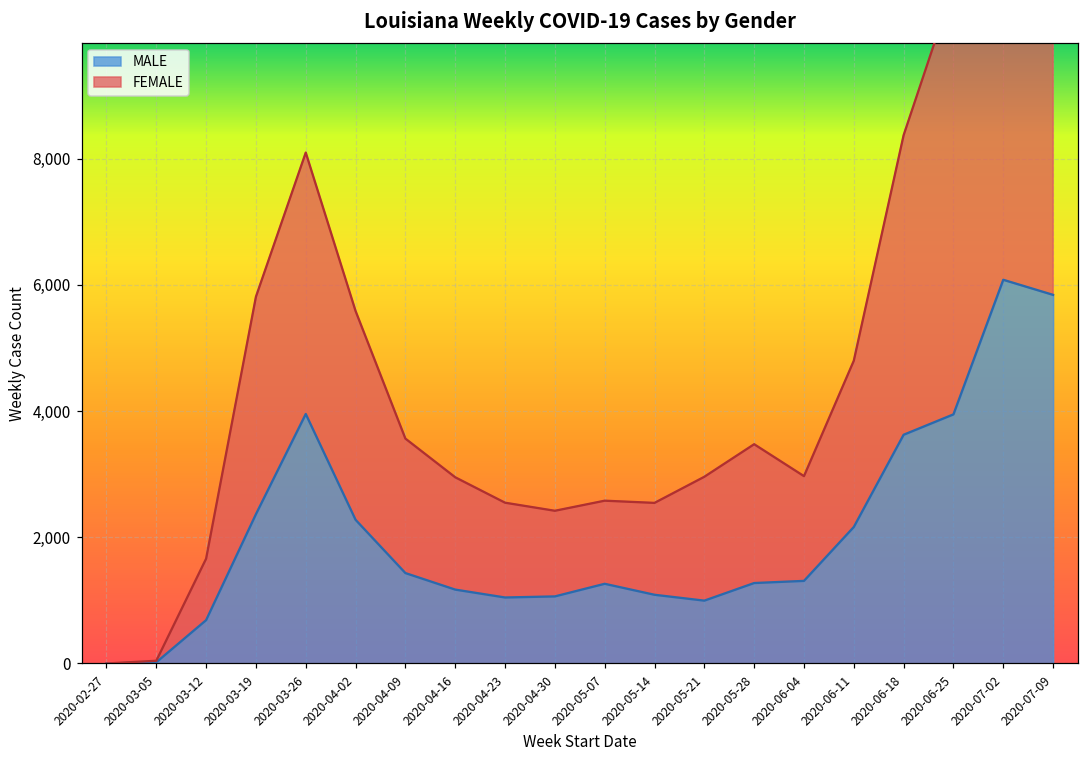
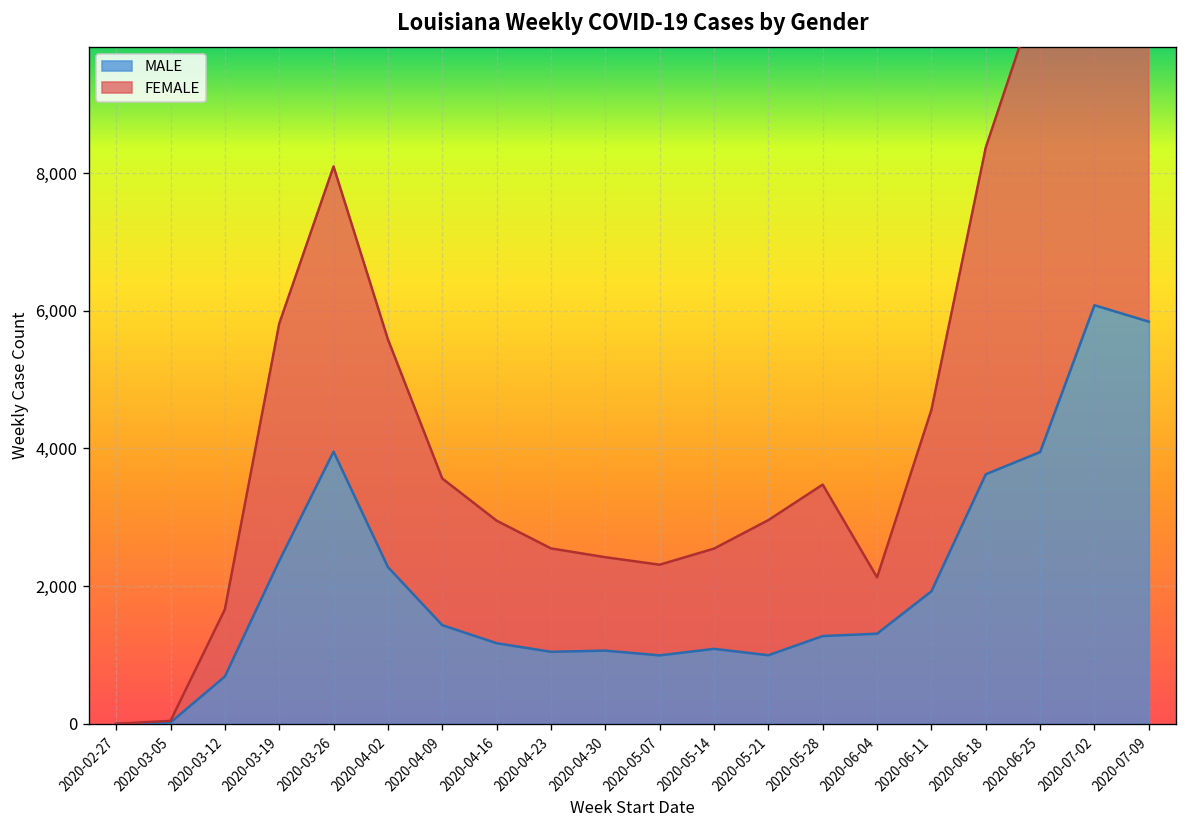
MALE, 2020-05-07: 1,300 -> 1,000
FEMALE, 2020-06-04: 1,700 -> 800
MALE, 2020-06-11: 2,200 -> 1,900
